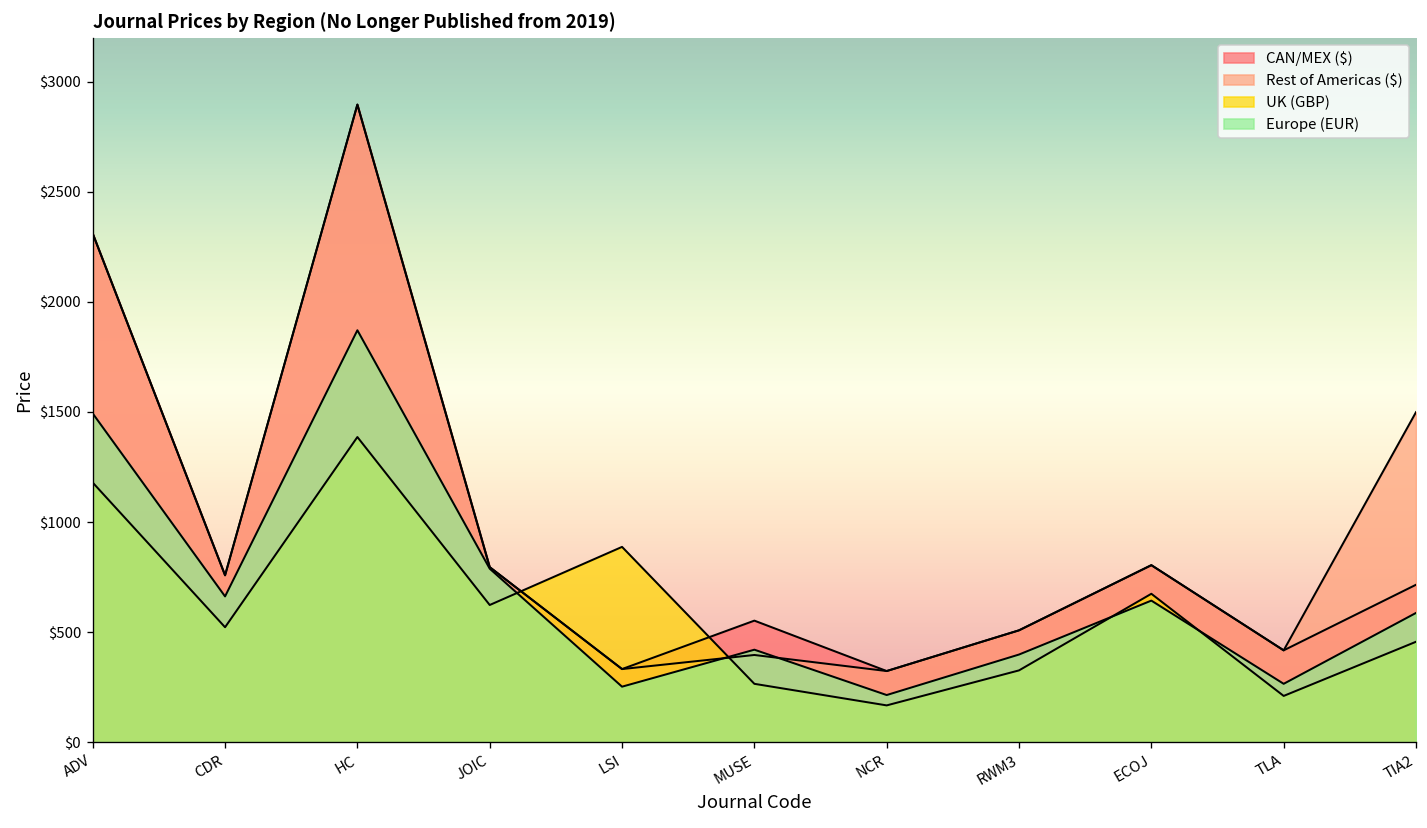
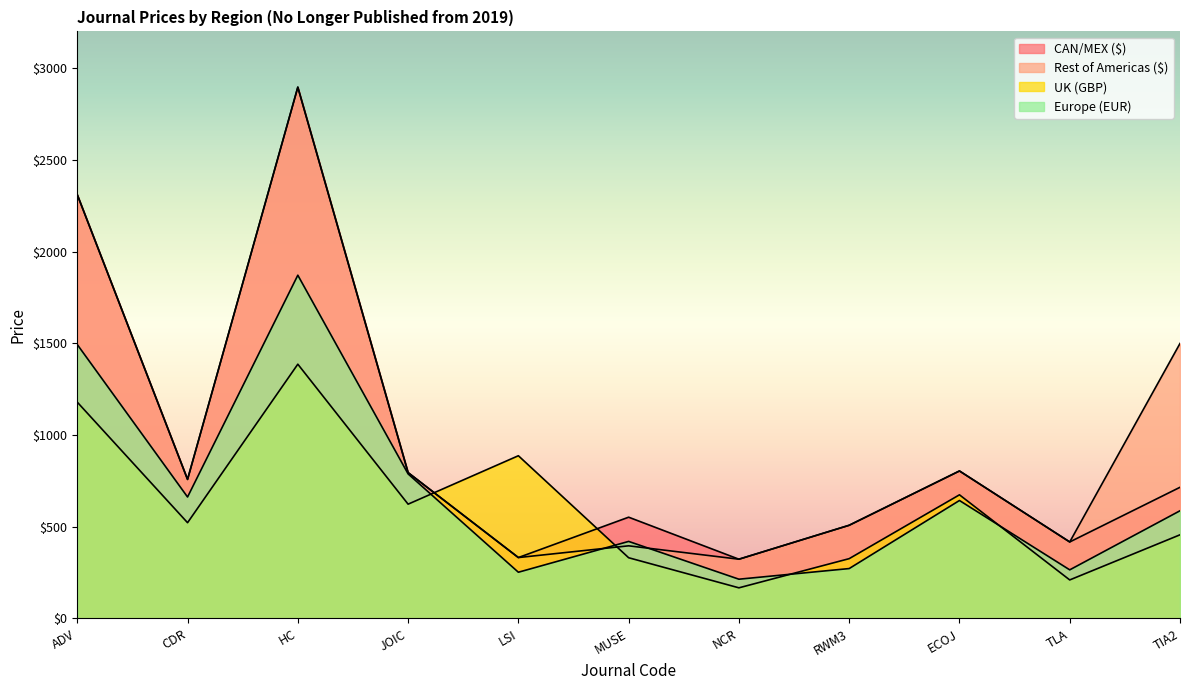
UK (GBP), MUSE: $270 -> $330
Europe (EUR), RWM3: $400 -> $270
